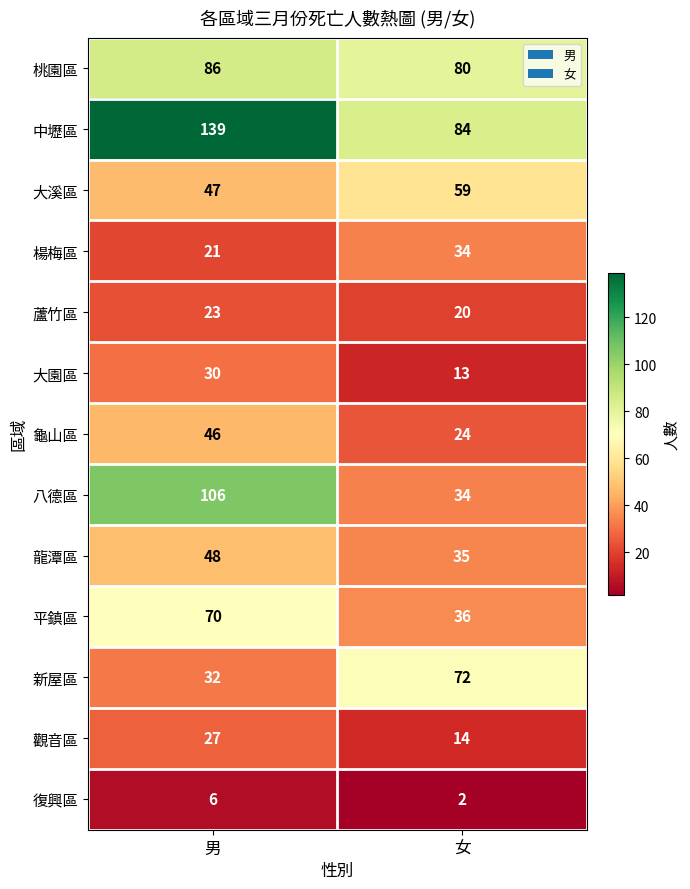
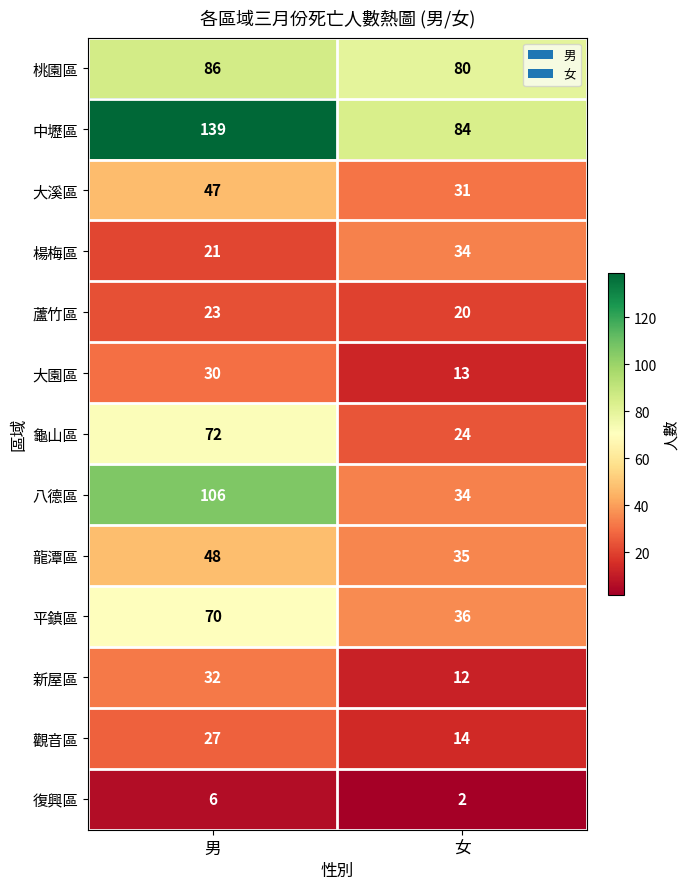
大溪區, 女: 59 -> 31
龜山區, 男: 46 -> 72
新屋區, 女: 72 -> 12
